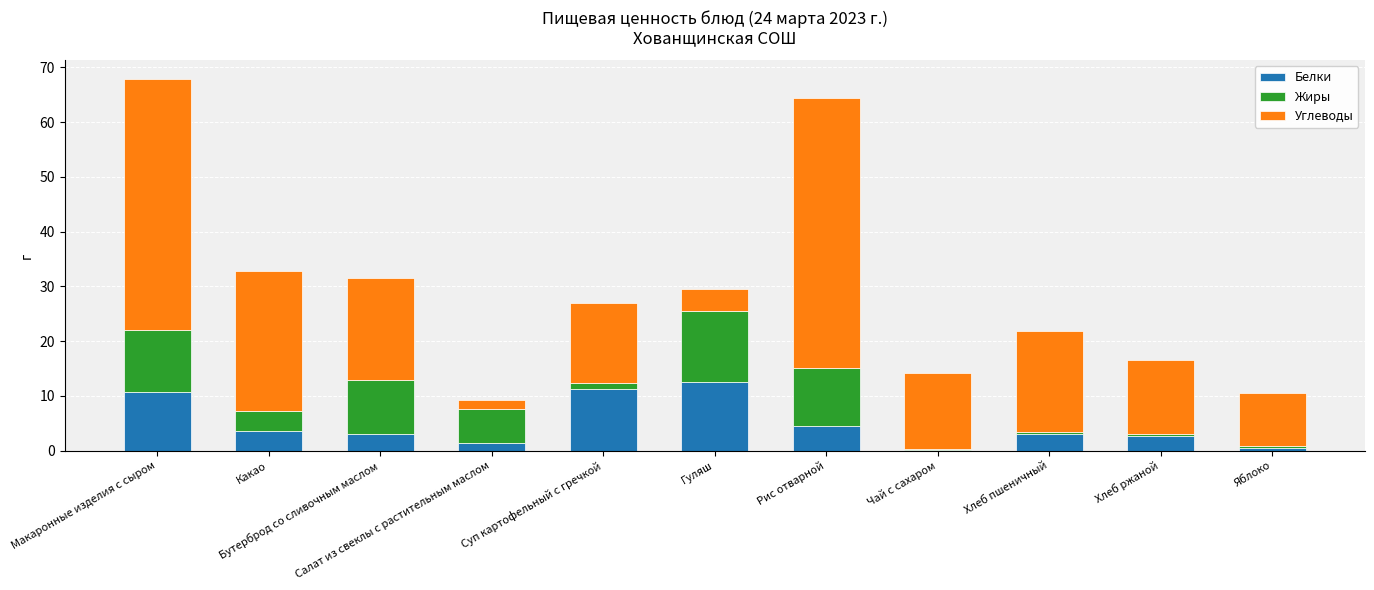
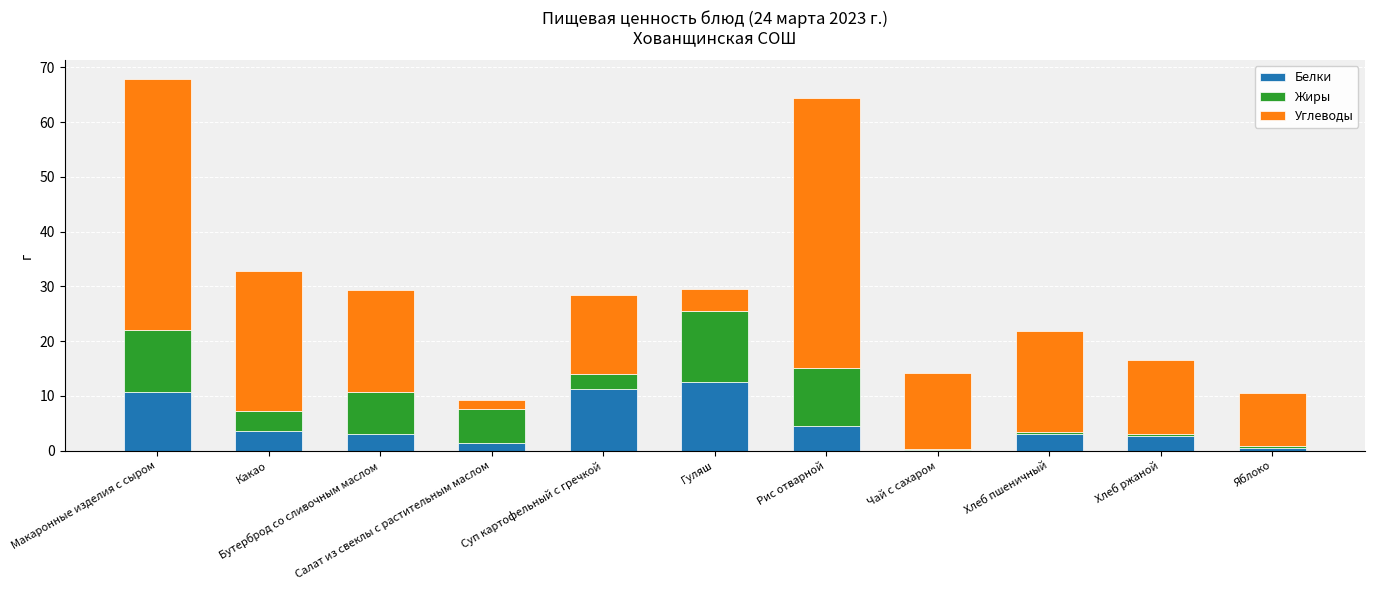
Жиры, Бутерброд со сливочным маслом: 10 -> 8
Жиры, Суп картофельный с гречкой: 1 -> 3
